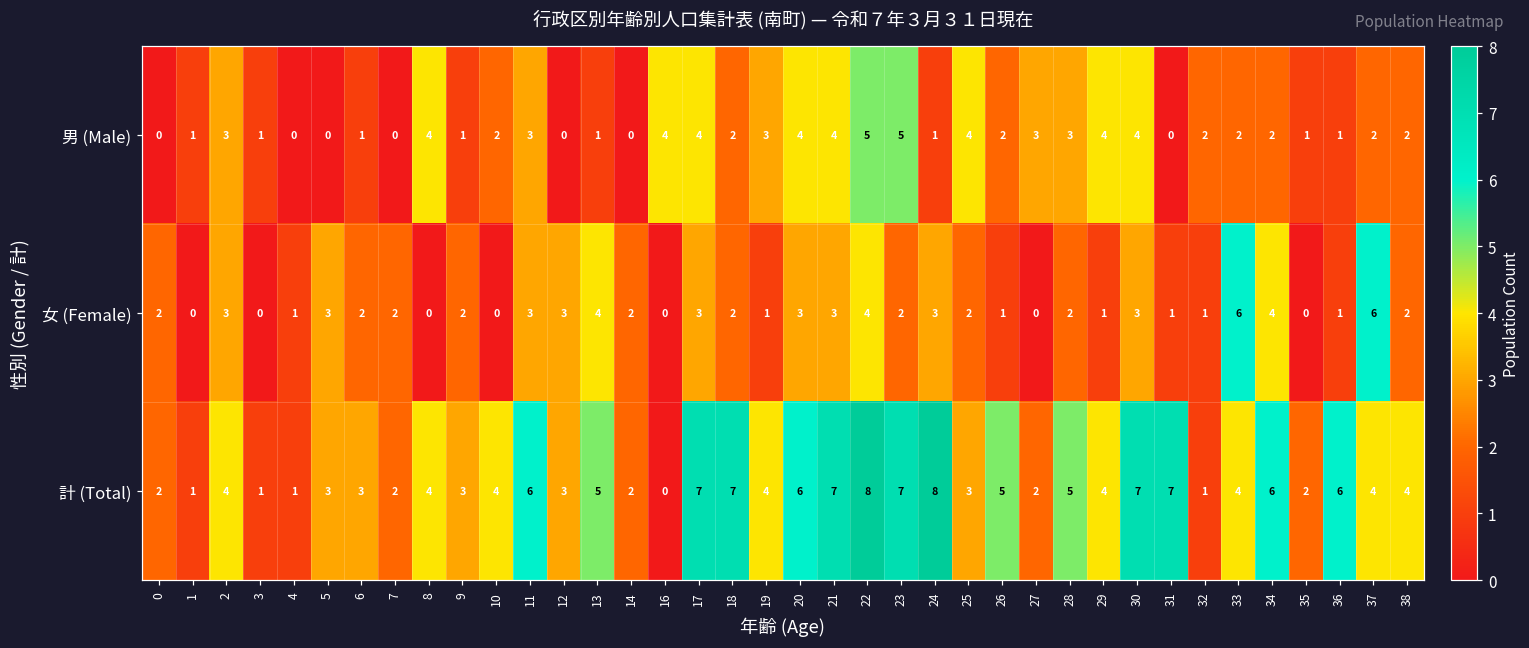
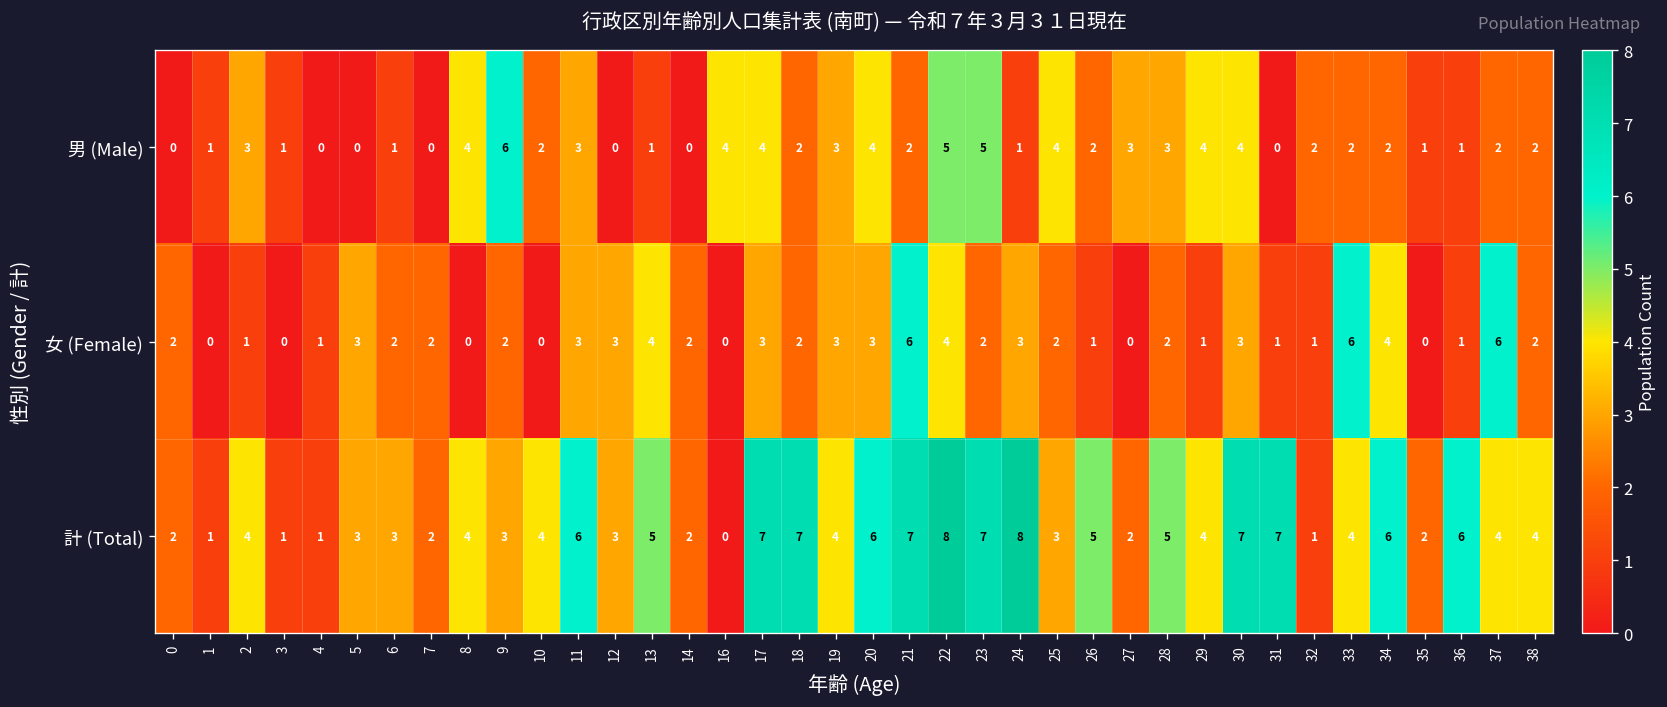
男 (Male), 9: 1 -> 6
男 (Male), 21: 4 -> 2
女 (Female), 2: 3 -> 1
女 (Female), 19: 1 -> 3
女 (Female), 21: 3 -> 6
